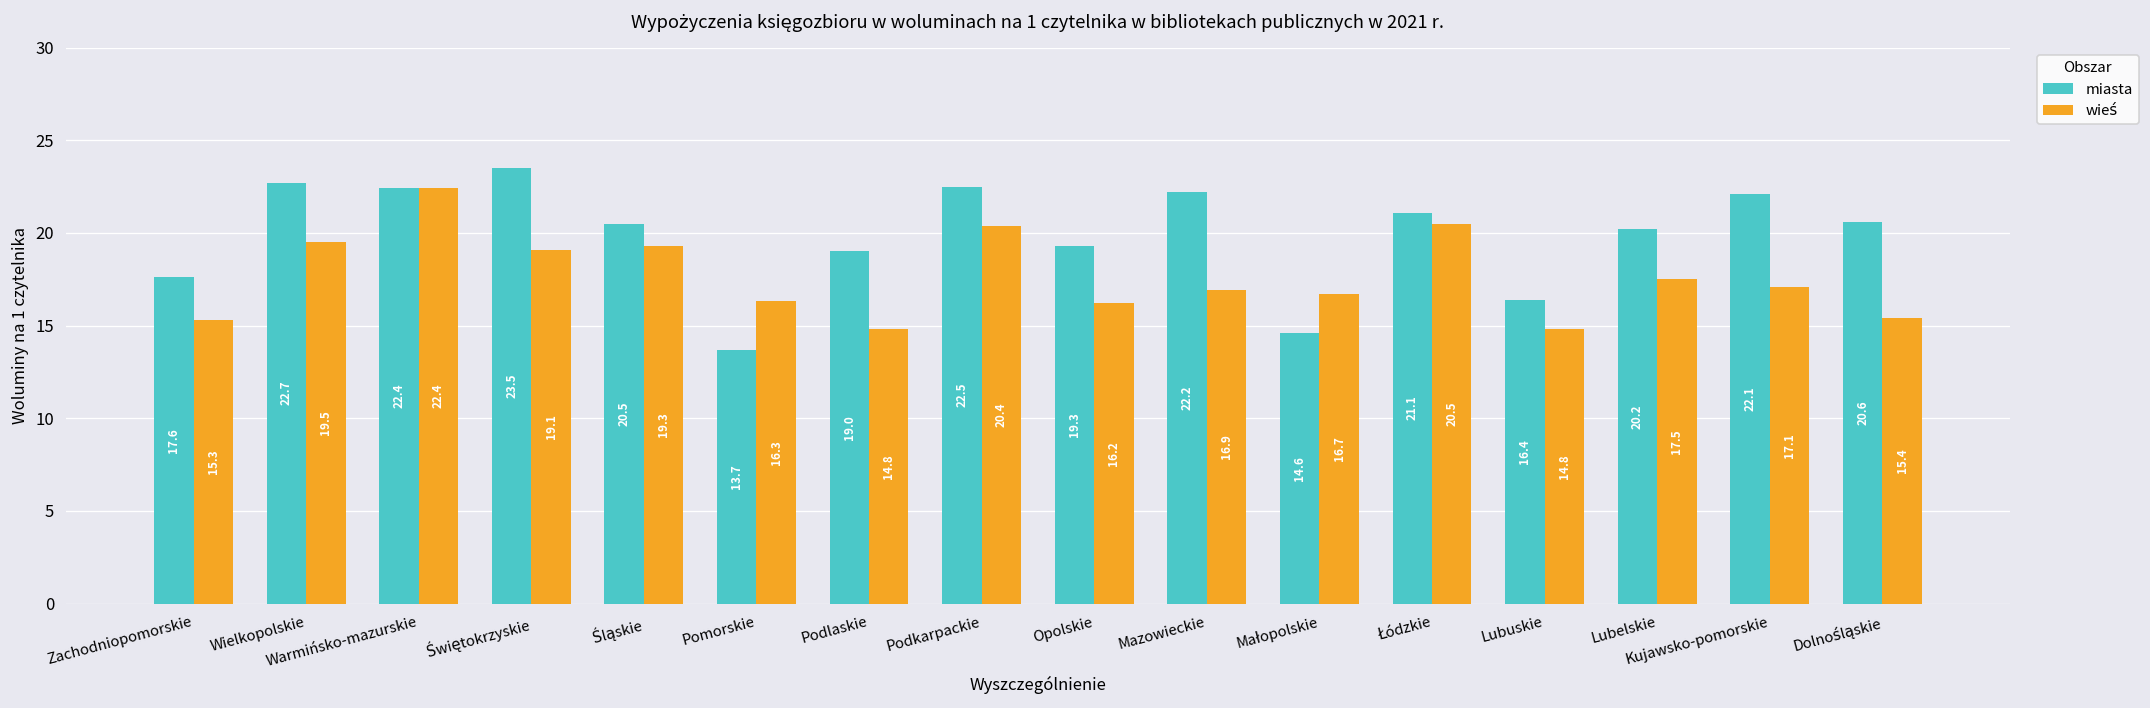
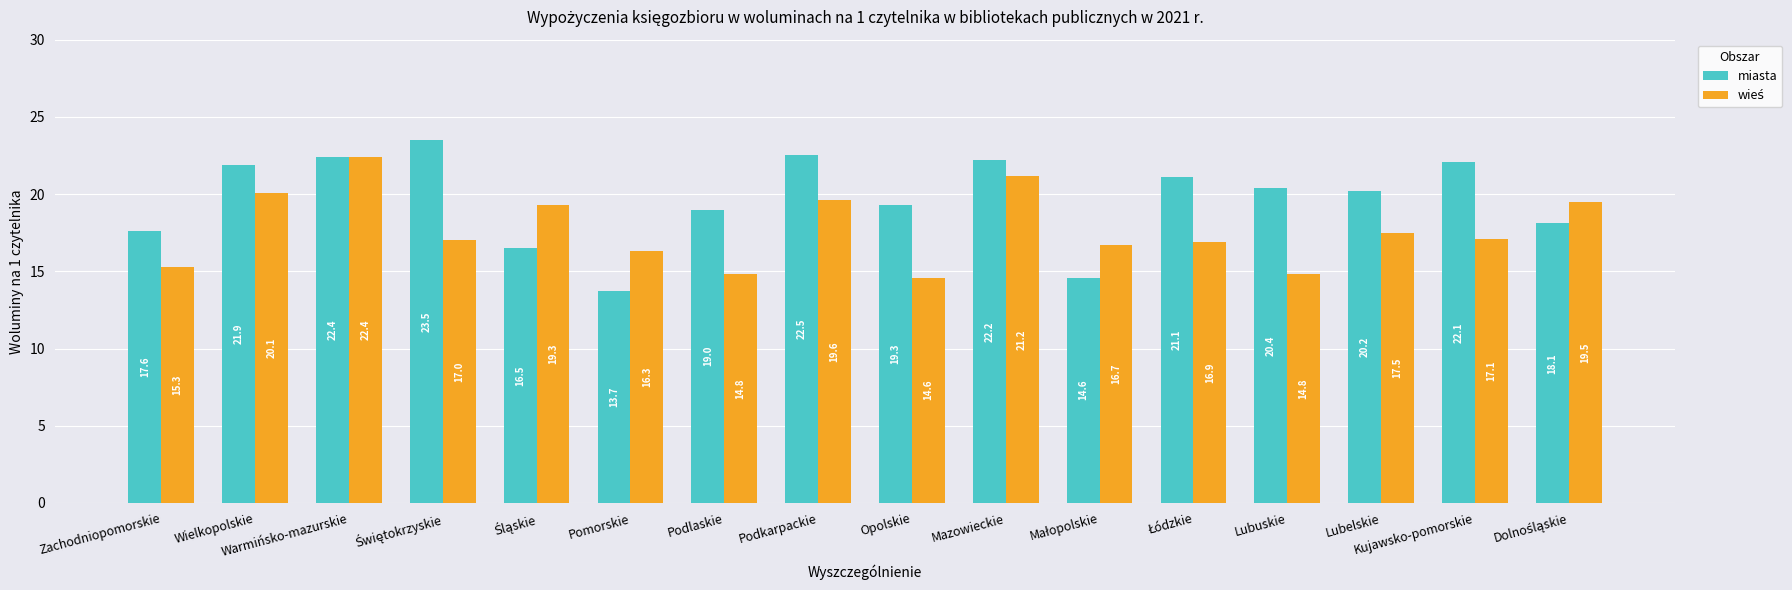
miasta, Wielkopolskie: 22.7 -> 21.9
wieś, Wielkopolskie: 19.5 -> 20.1
wieś, Świętokrzyskie: 19.1 -> 17.0
miasta, Śląskie: 20.5 -> 16.5
wieś, Podkarpackie: 20.4 -> 19.6
wieś, Opolskie: 16.2 -> 14.6
wieś, Mazowieckie: 16.9 -> 21.2
wieś, Łódzkie: 20.5 -> 16.9
miasta, Lubuskie: 16.4 -> 20.4
miasta, Dolnośląskie: 20.6 -> 18.1
wieś, Dolnośląskie: 15.4 -> 19.5
